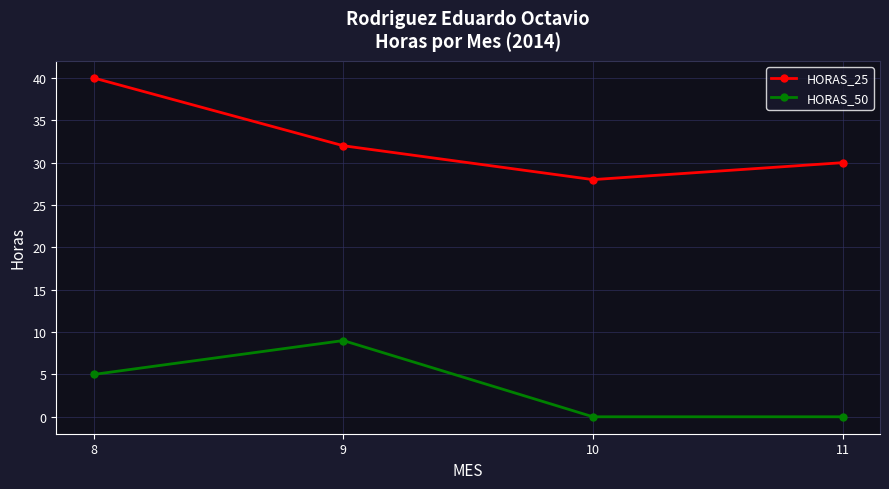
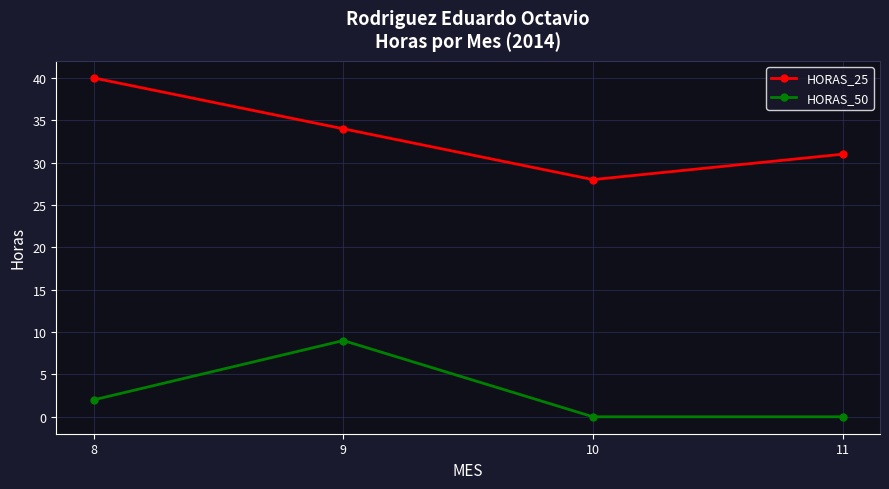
HORAS_50, 8: 5 -> 2
HORAS_25, 9: 32 -> 34
HORAS_25, 11: 30 -> 31
